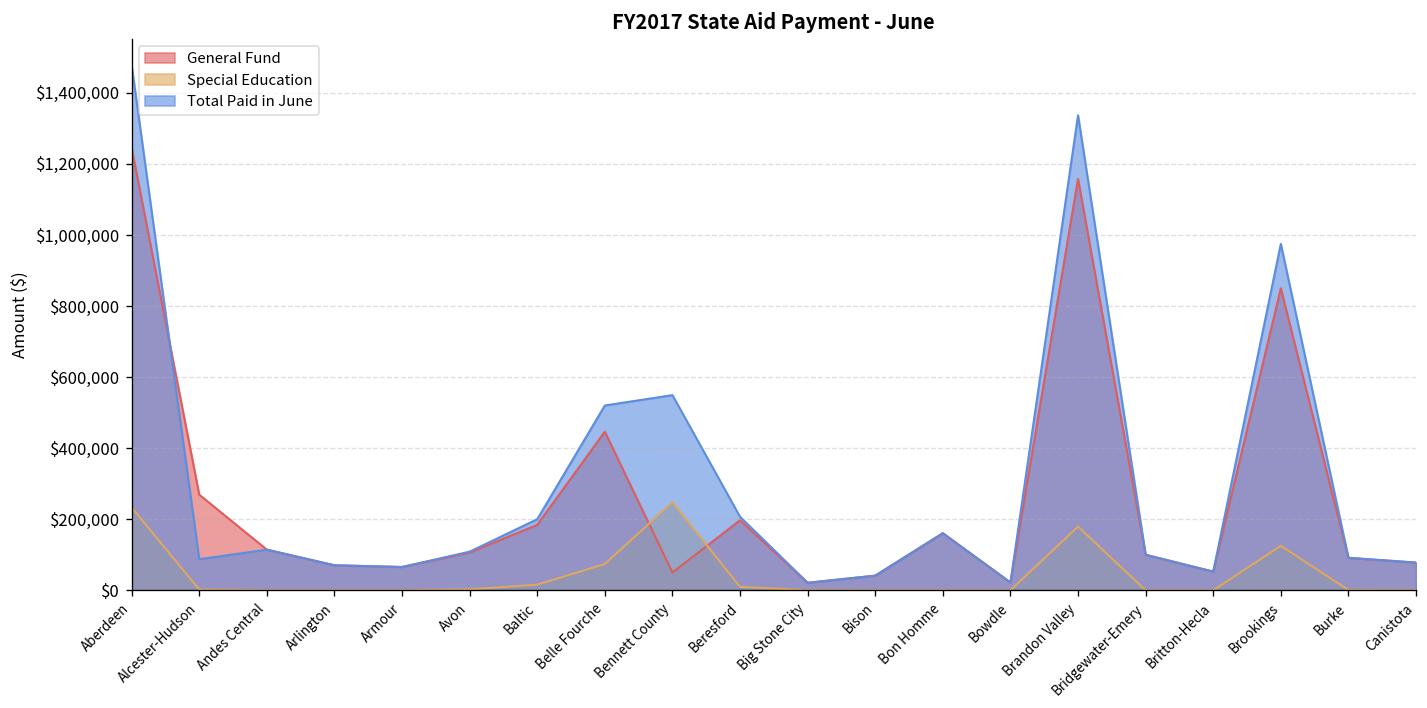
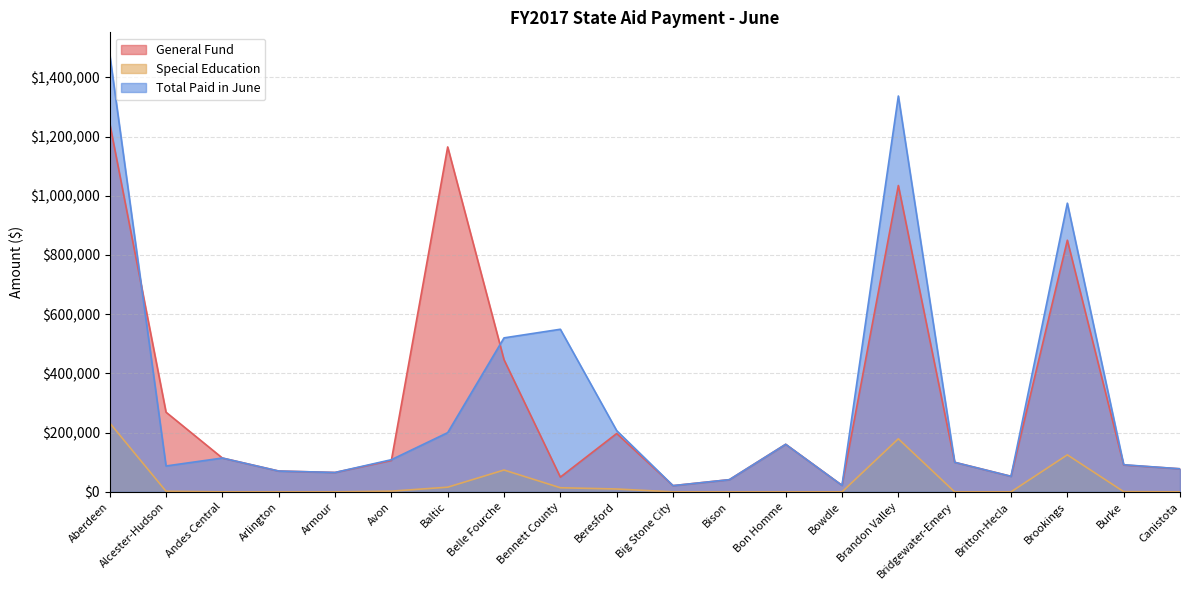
General Fund, Baltic: $180,000 -> $1,170,000
Special Education, Bennett County: $250,000 -> $10,000
General Fund, Brandon Valley: $1,160,000 -> $1,030,000
